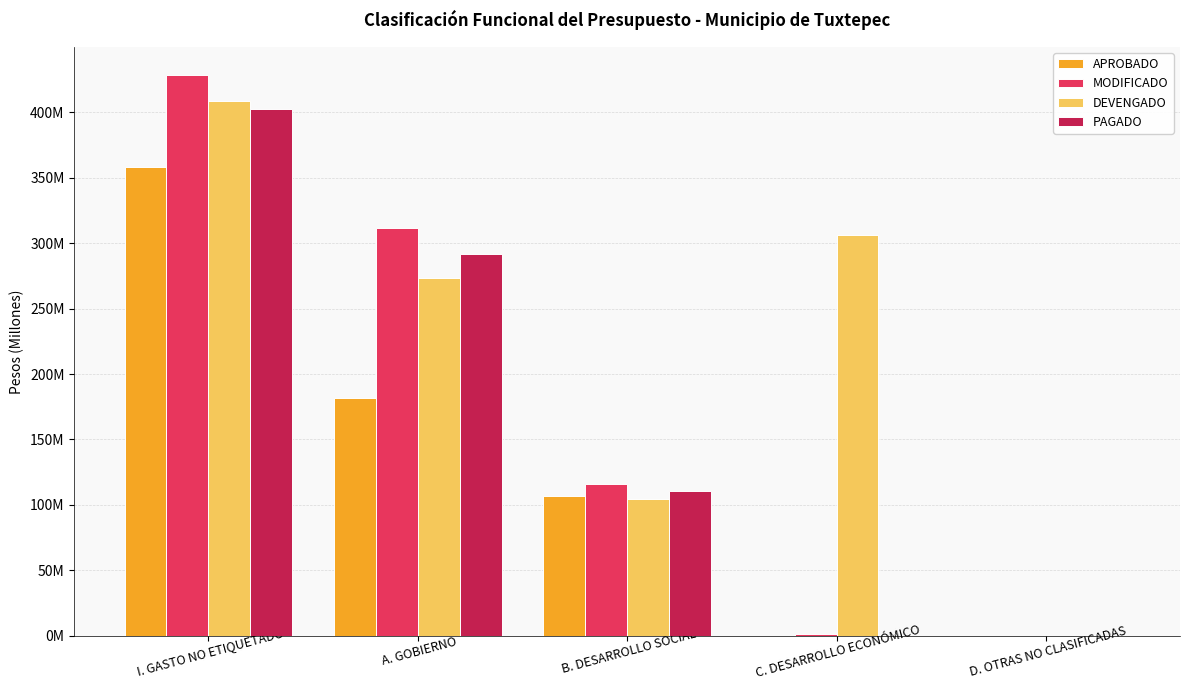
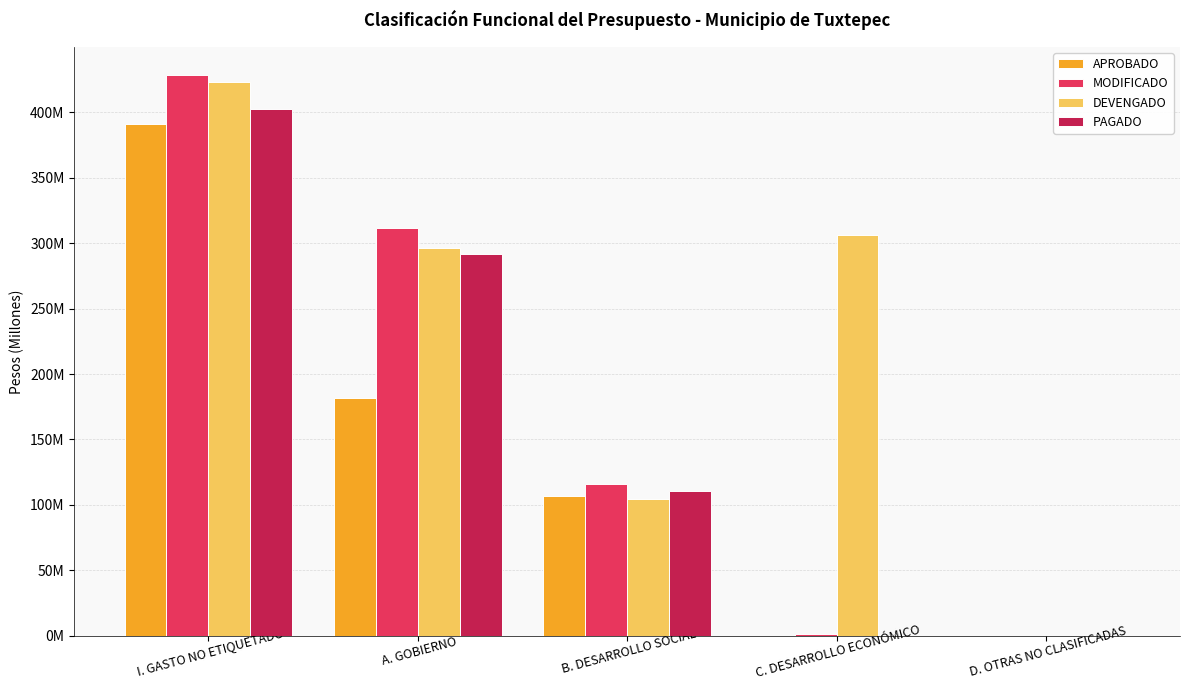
APROBADO, I. GASTO NO ETIQUETADO: 358000000 -> 391000000
DEVENGADO, I. GASTO NO ETIQUETADO: 409000000 -> 423000000
DEVENGADO, A. GOBIERNO: 274000000 -> 296000000
